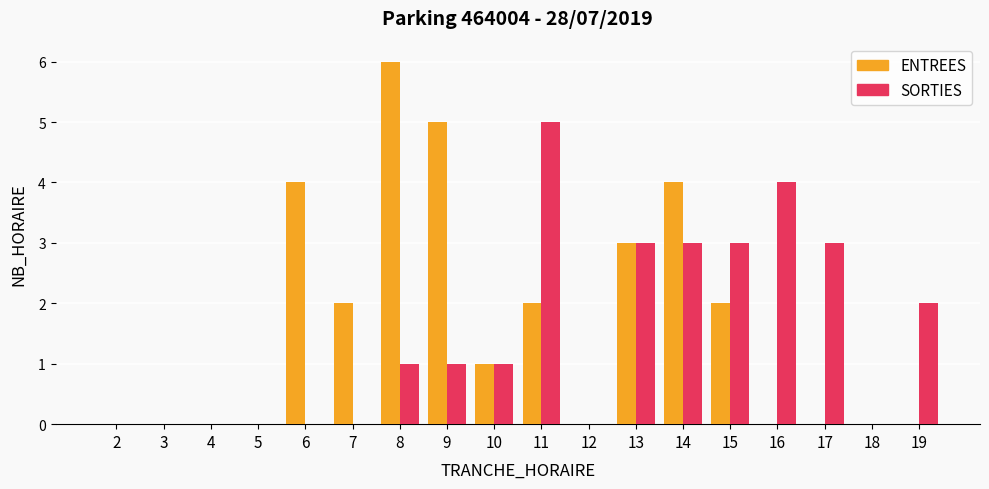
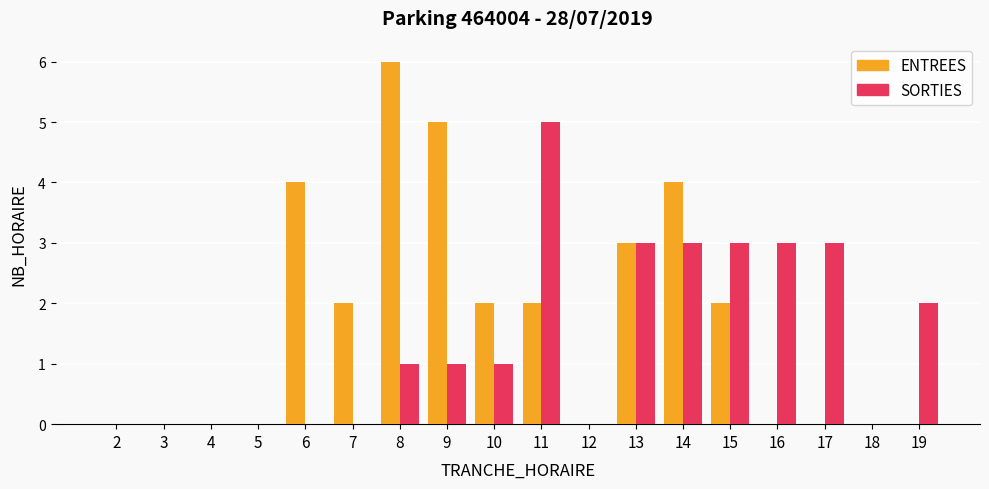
ENTREES, 10: 1 -> 2
SORTIES, 16: 4 -> 3
